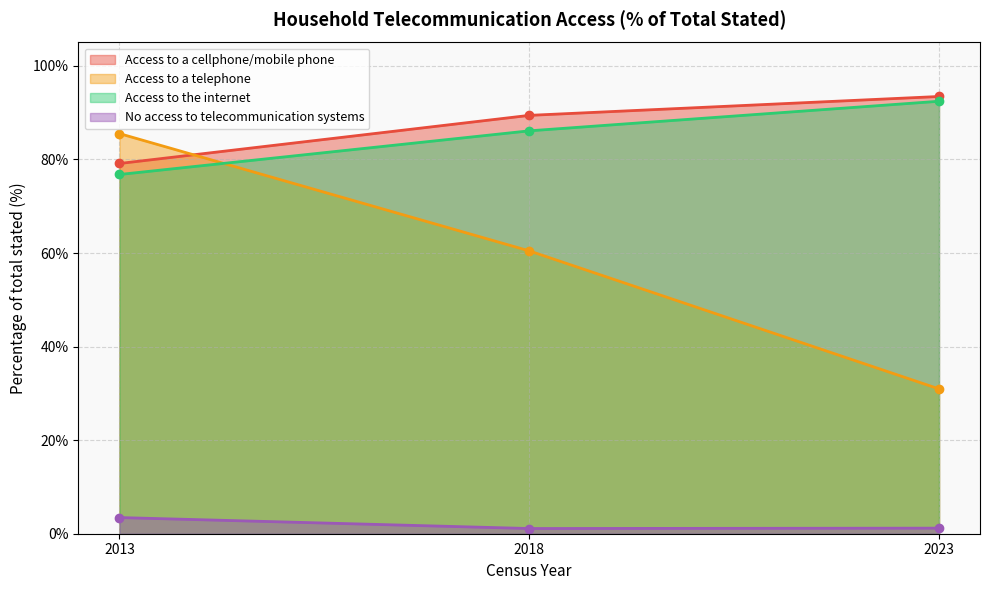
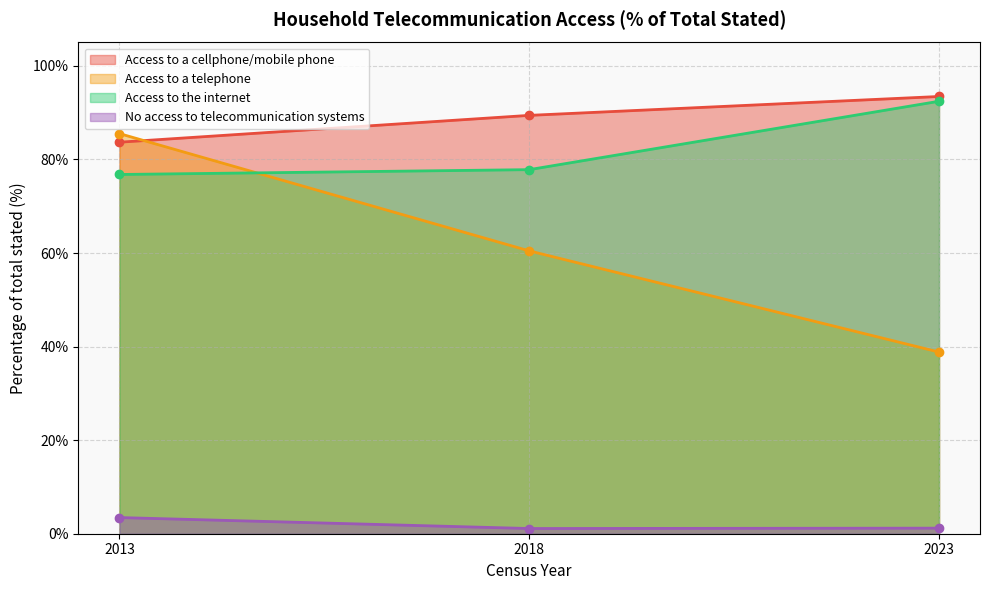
Access to a cellphone/mobile phone, 2013: 79% -> 84%
Access to the internet, 2018: 86% -> 78%
Access to a telephone, 2023: 31% -> 39%
